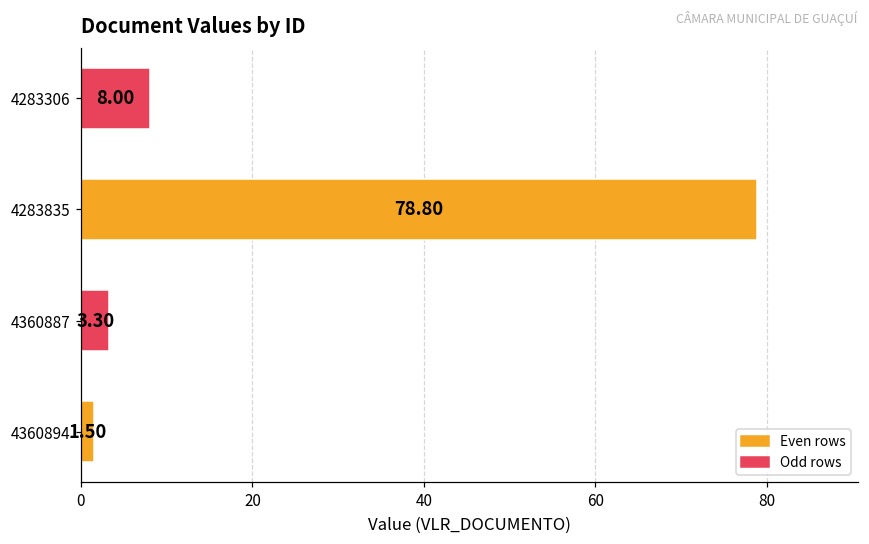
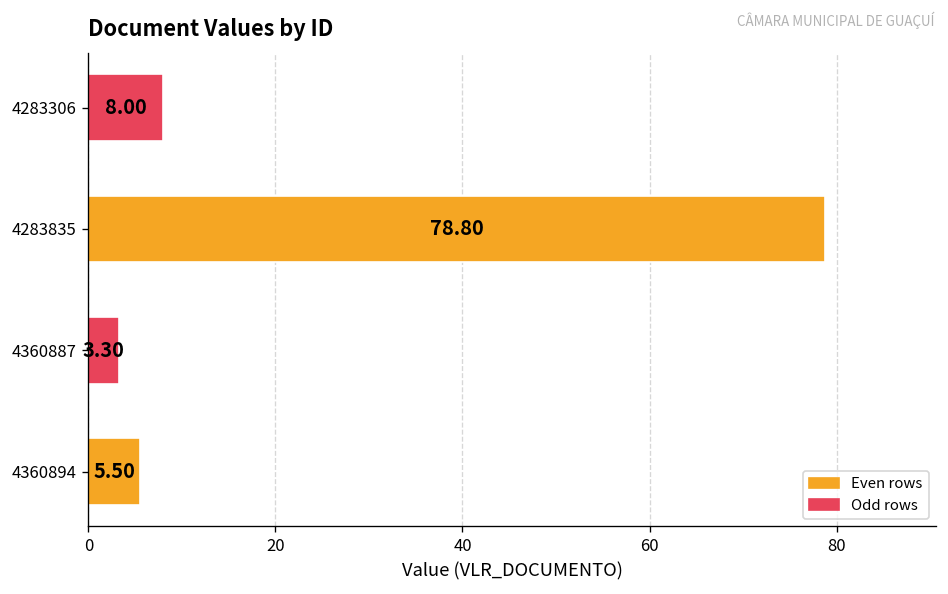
4360894: 1.50 -> 5.50
